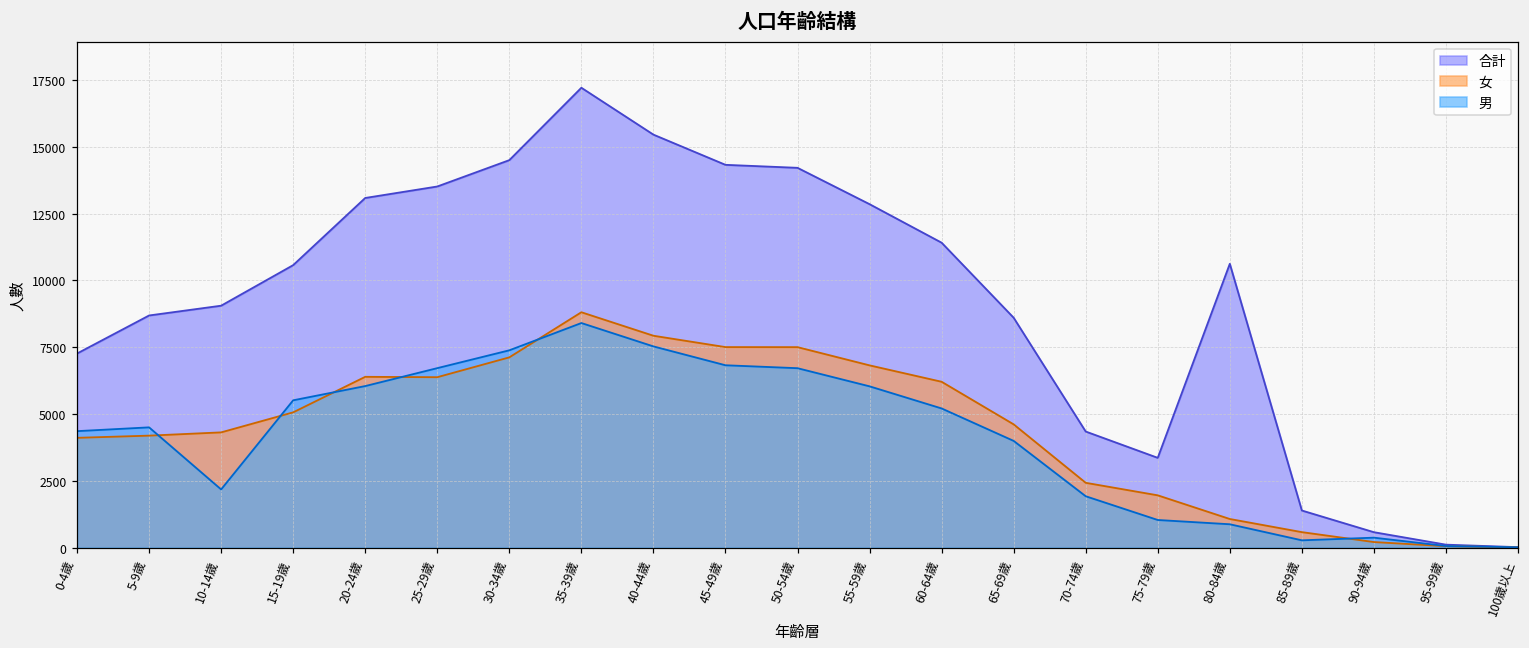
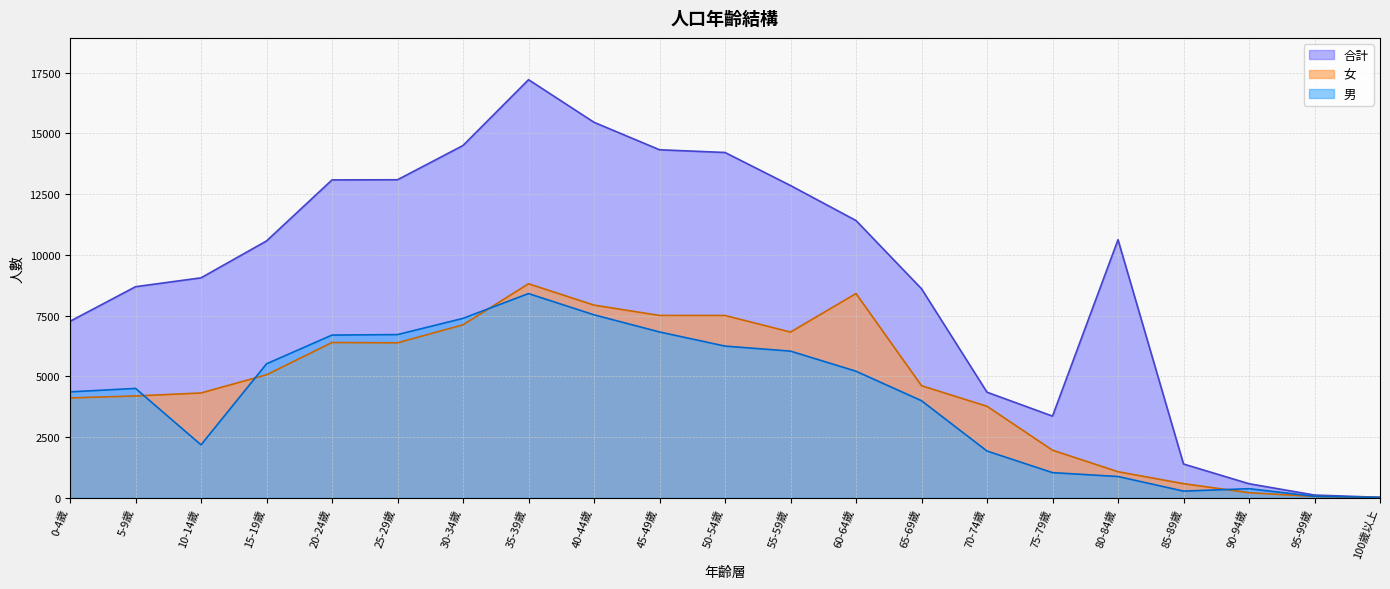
男, 20-24歲: 6000 -> 6700
合計, 25-29歲: 13500 -> 13100
男, 50-54歲: 6700 -> 6200
女, 60-64歲: 6200 -> 8400
女, 70-74歲: 2400 -> 3800
